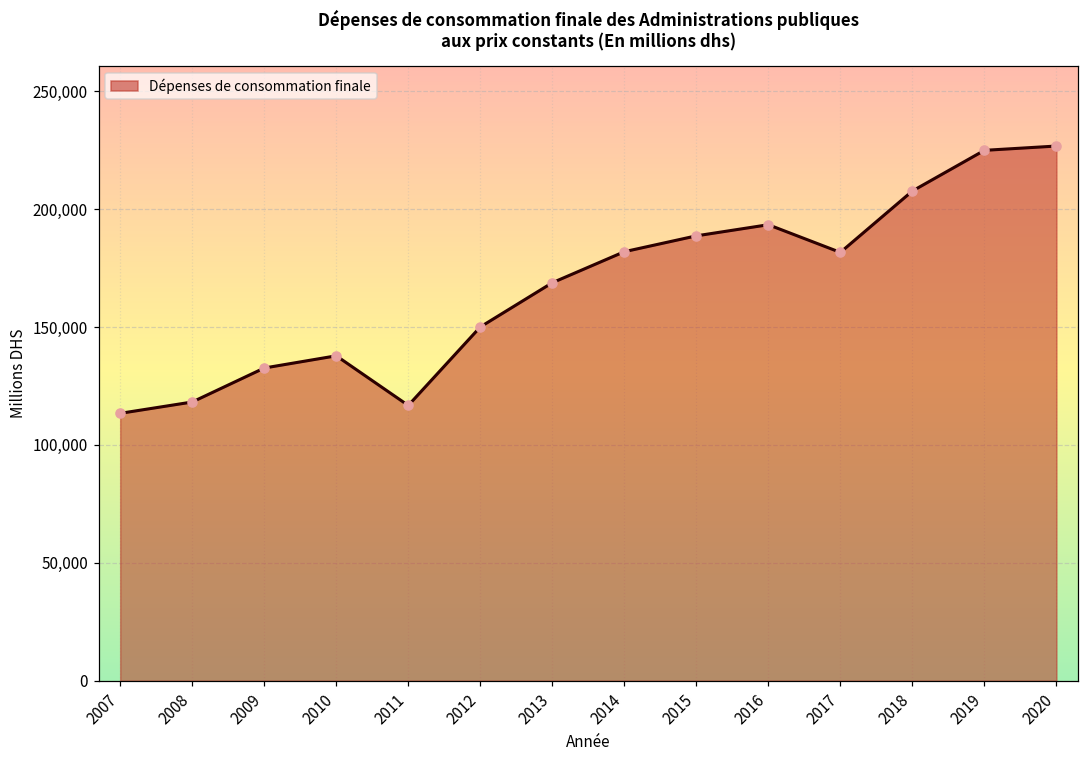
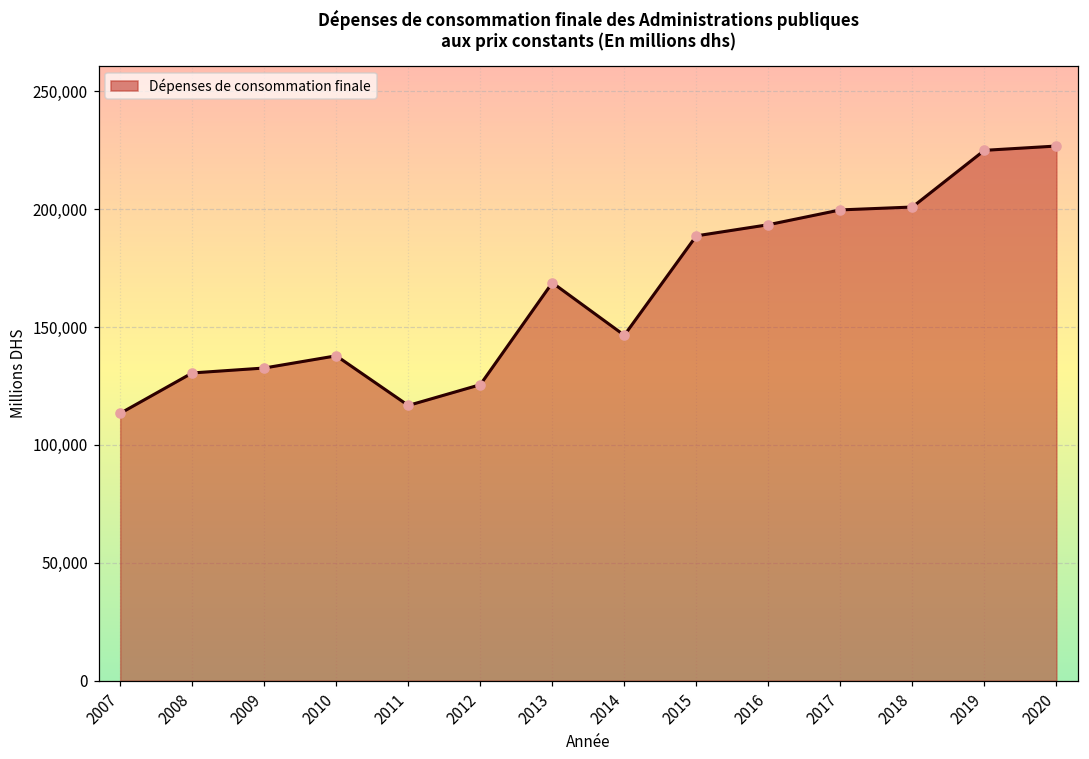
2008: 118,000 -> 131,000
2012: 150,000 -> 126,000
2014: 182,000 -> 147,000
2017: 182,000 -> 200,000
2018: 208,000 -> 201,000
